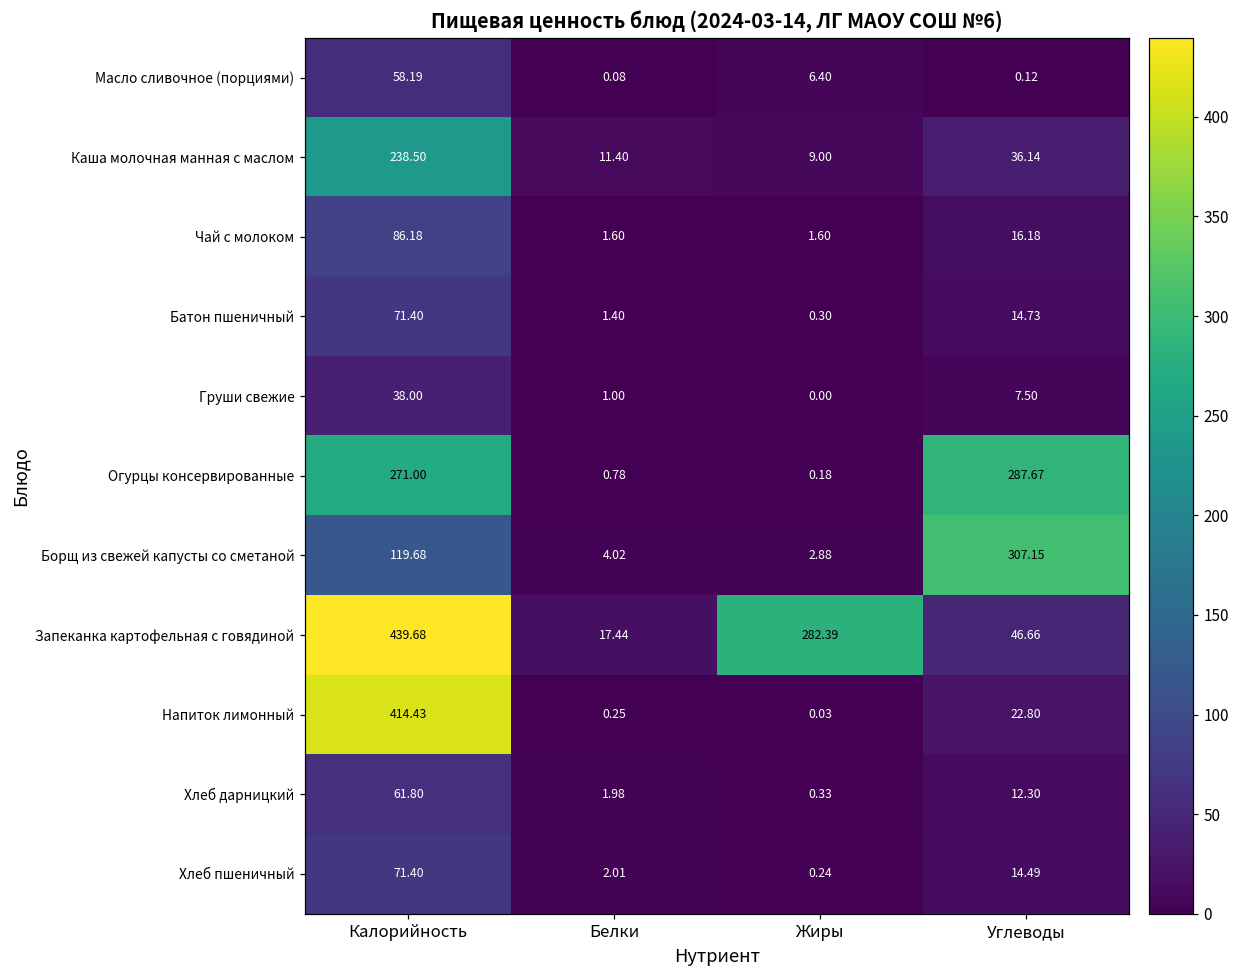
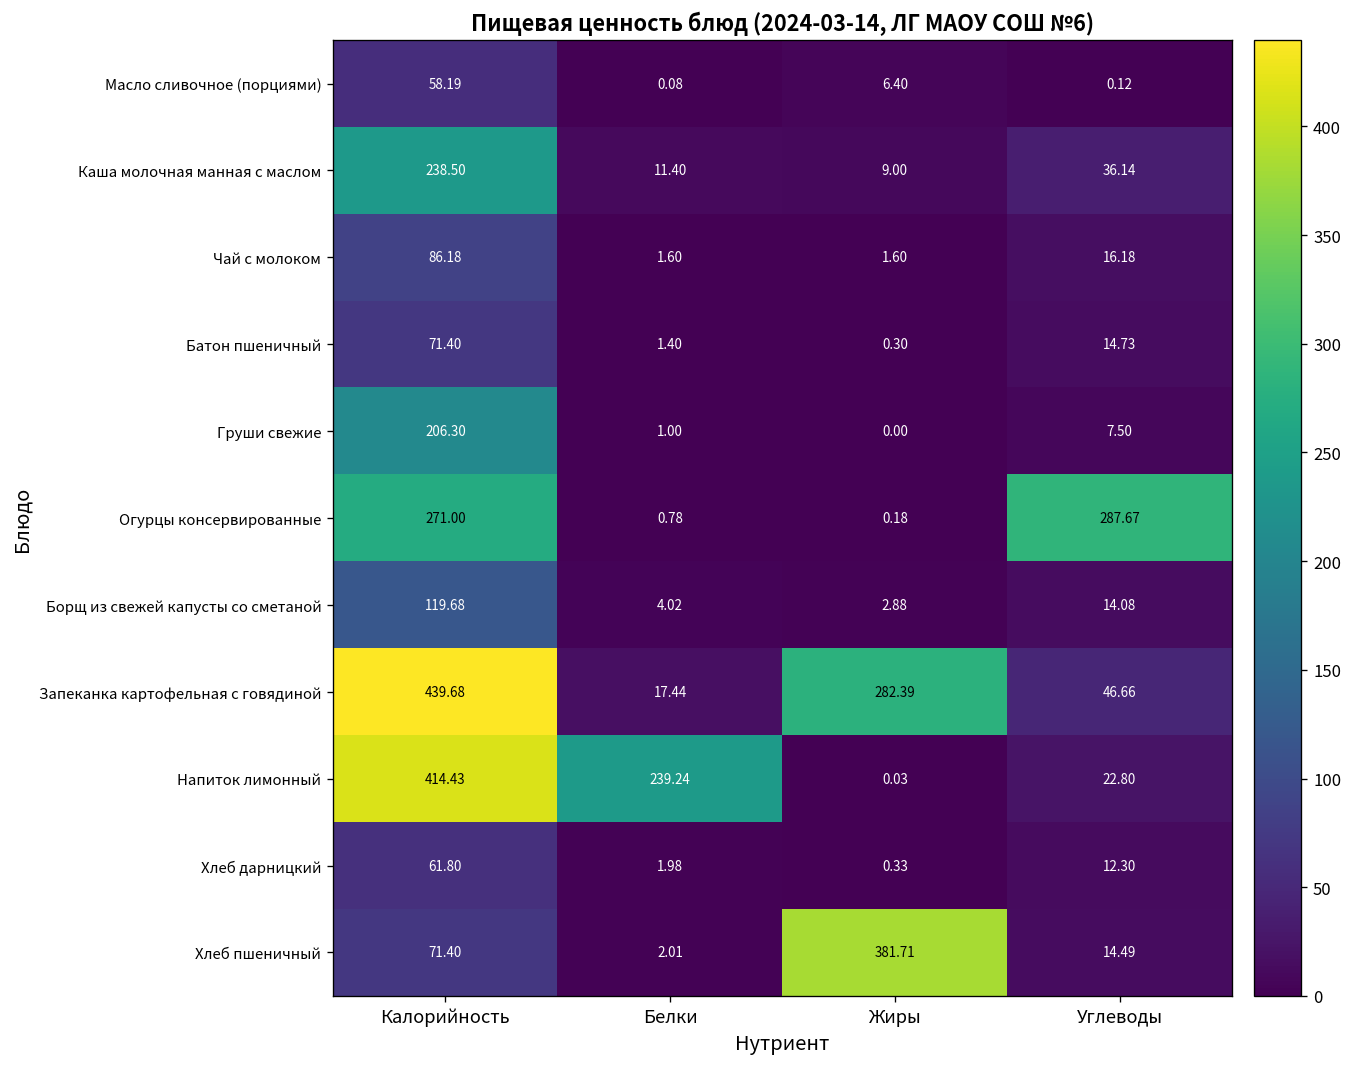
Груши свежие, Калорийность: 38.00 -> 206.30
Борщ из свежей капусты со сметаной, Углеводы: 307.15 -> 14.08
Напиток лимонный, Белки: 0.25 -> 239.24
Хлеб пшеничный, Жиры: 0.24 -> 381.71
